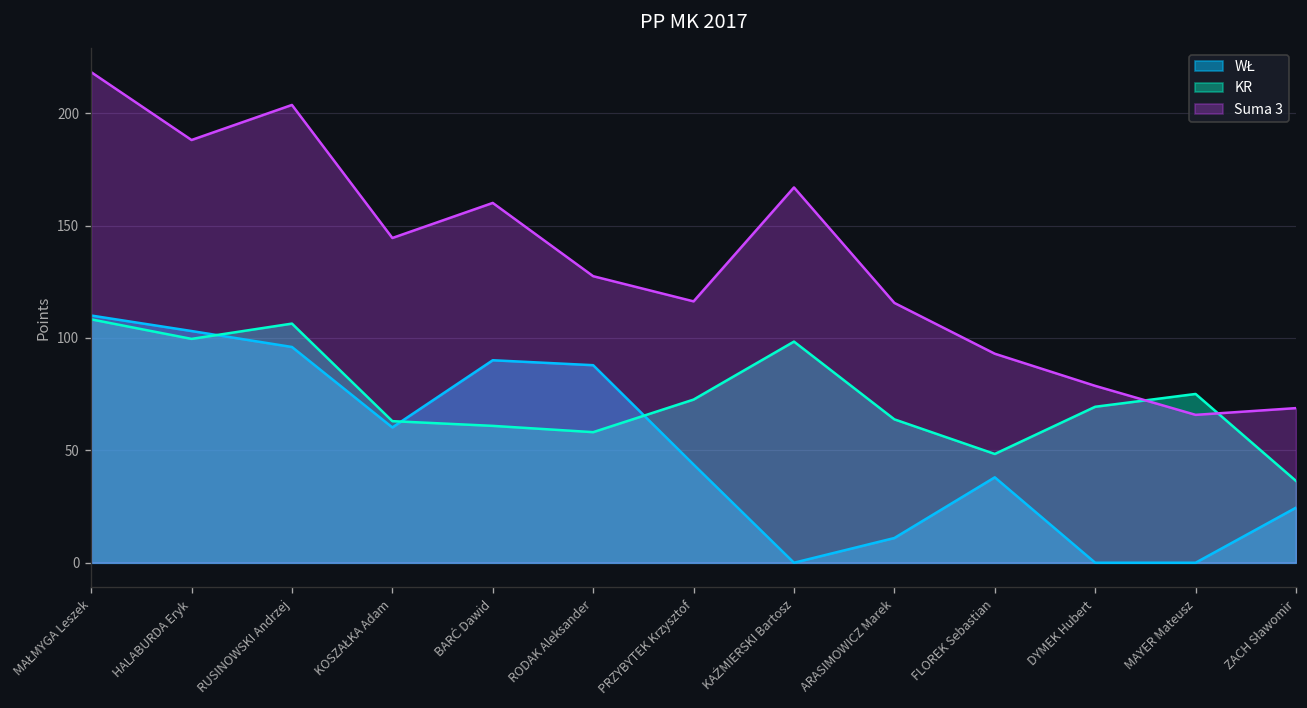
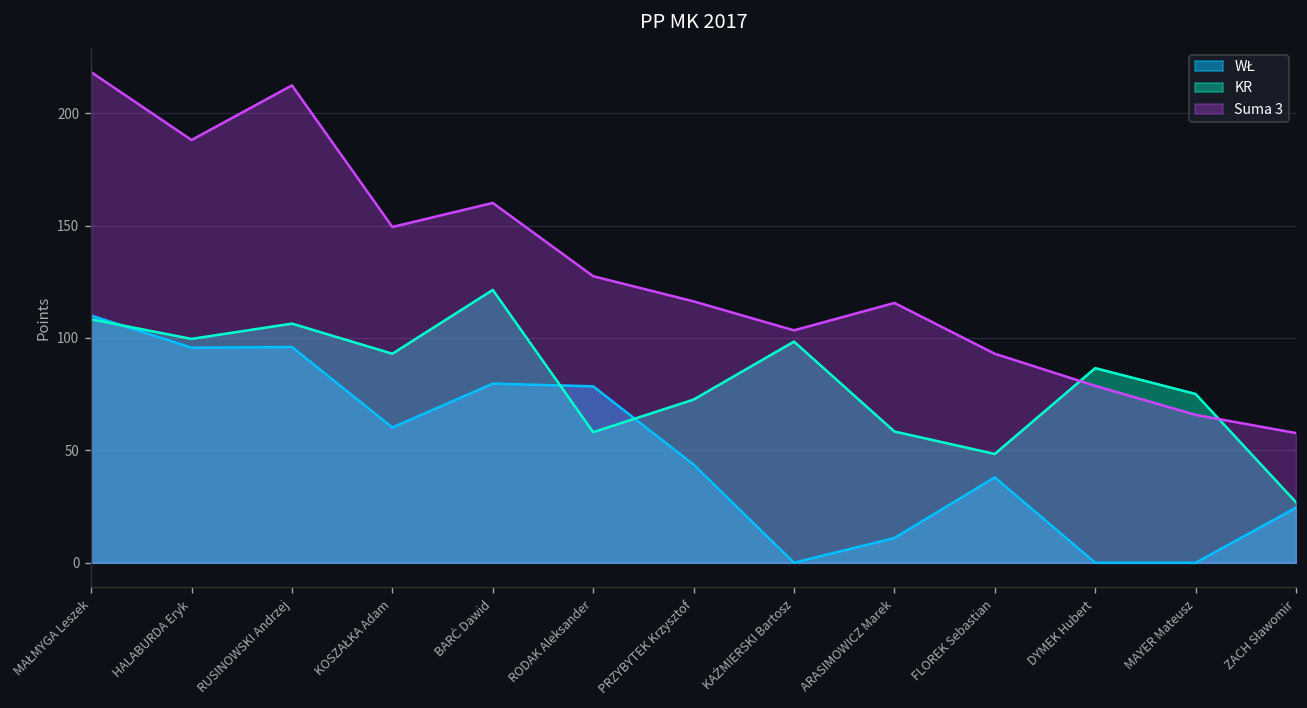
WŁ, HALABURDA Eryk: 103 -> 96
Suma 3, RUSINOWSKI Andrzej: 204 -> 212
KR, KOSZAŁKA Adam: 63 -> 93
Suma 3, KOSZAŁKA Adam: 145 -> 149
WŁ, BARĆ Dawid: 90 -> 80
KR, BARĆ Dawid: 61 -> 121
WŁ, RODAK Aleksander: 88 -> 79
Suma 3, KAŹMIERSKI Bartosz: 167 -> 103
KR, ARASIMOWICZ Marek: 64 -> 58
KR, DYMEK Hubert: 69 -> 87
KR, ZACH Sławomir: 36 -> 27
Suma 3, ZACH Sławomir: 69 -> 58
